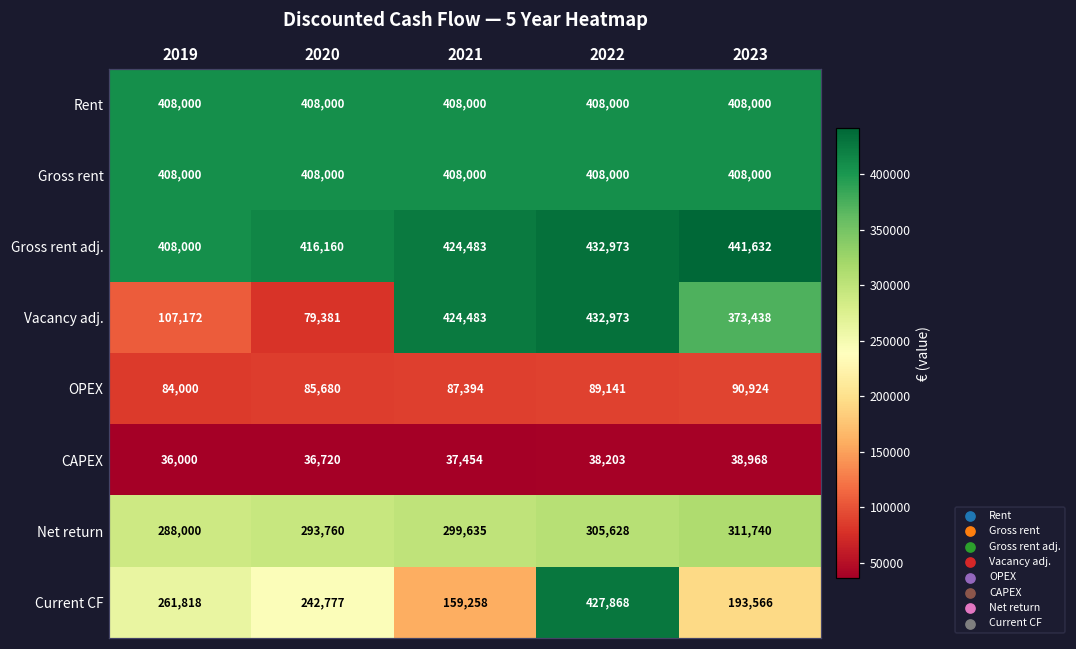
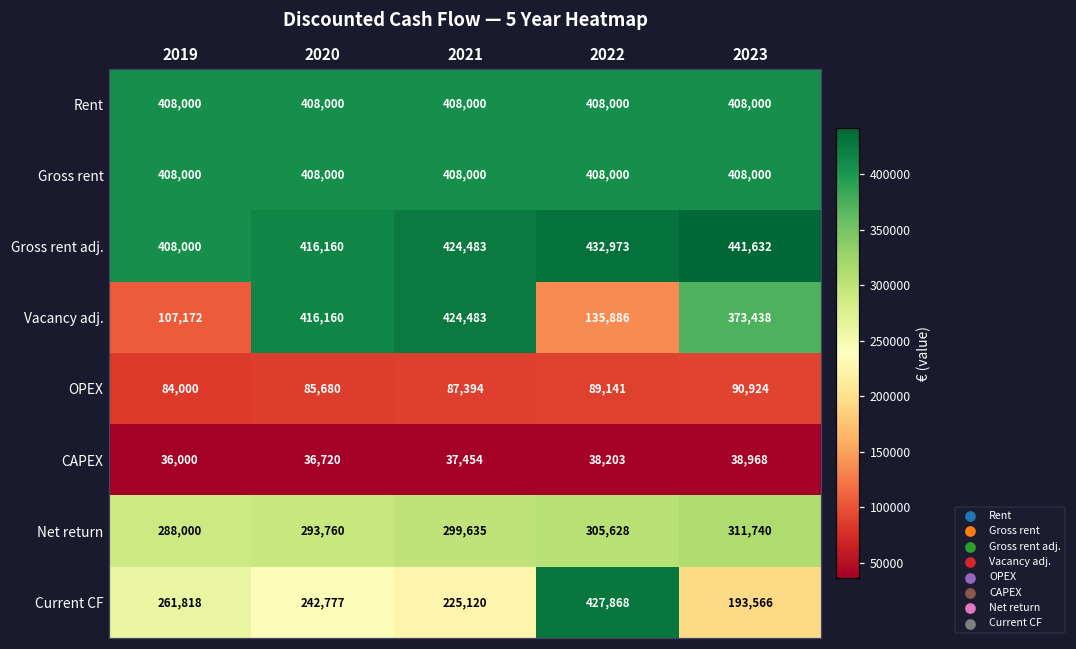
Vacancy adj., 2020: 79,381 -> 416,160
Vacancy adj., 2022: 432,973 -> 135,886
Current CF, 2021: 159,258 -> 225,120
